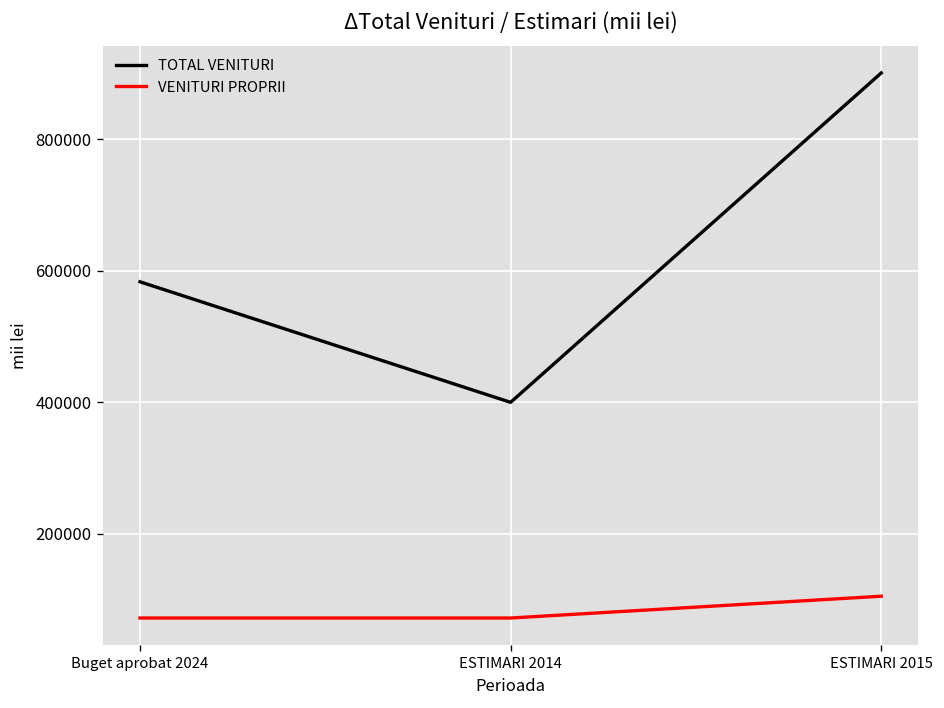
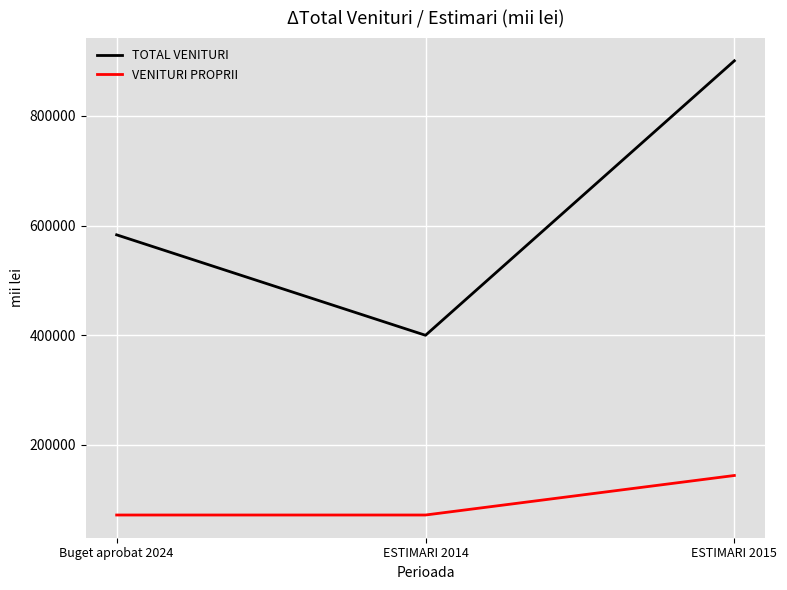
VENITURI PROPRII, ESTIMARI 2015: 110000 -> 140000
